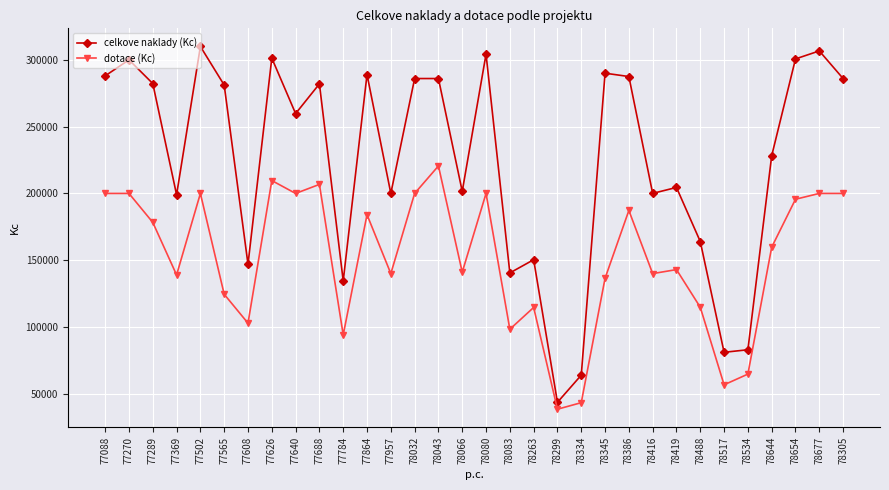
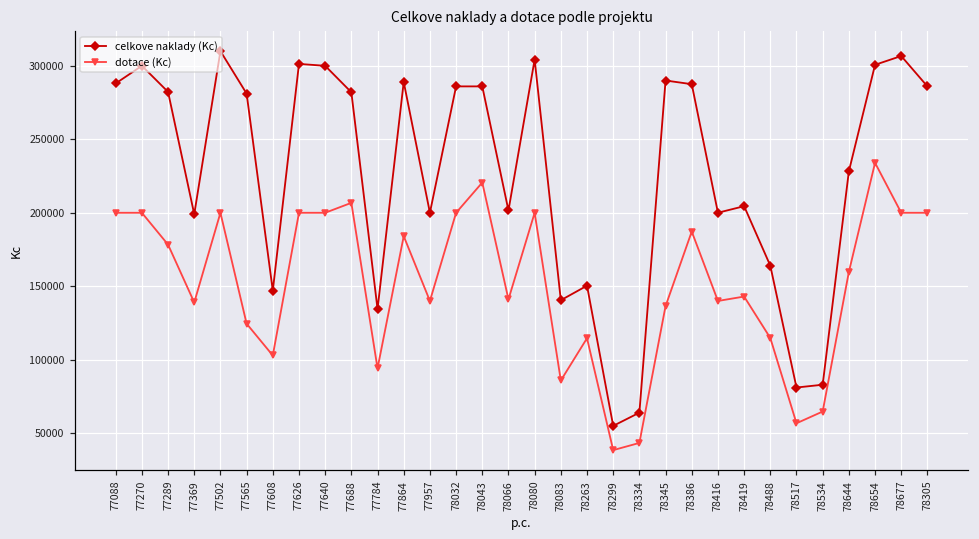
dotace (Kc), 77626: 210000 -> 200000
celkove naklady (Kc), 77640: 260000 -> 300000
dotace (Kc), 78083: 98000 -> 86000
celkove naklady (Kc), 78299: 44000 -> 55000
dotace (Kc), 78654: 196000 -> 234000
